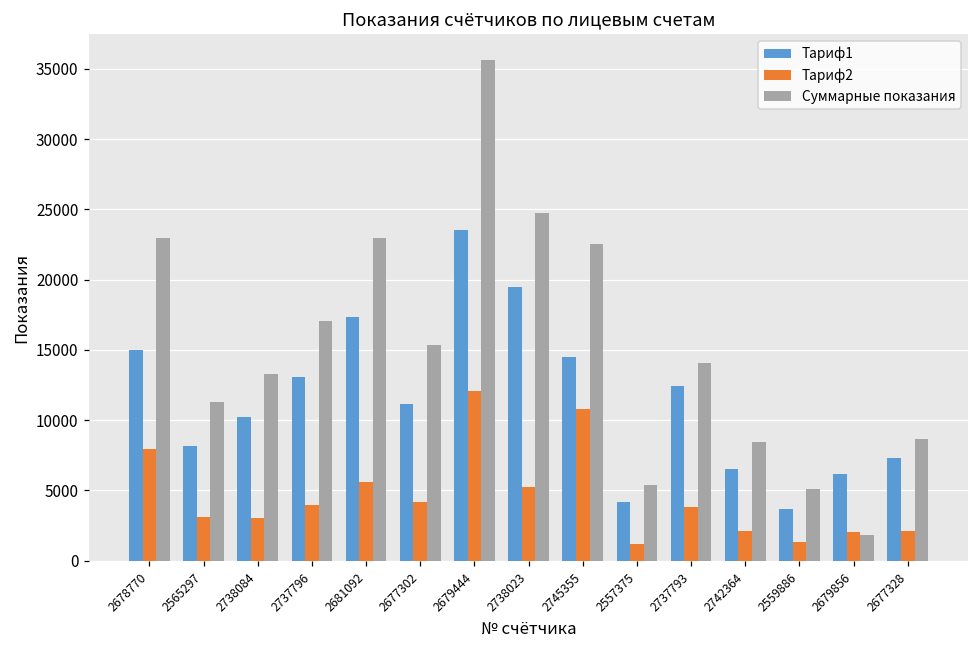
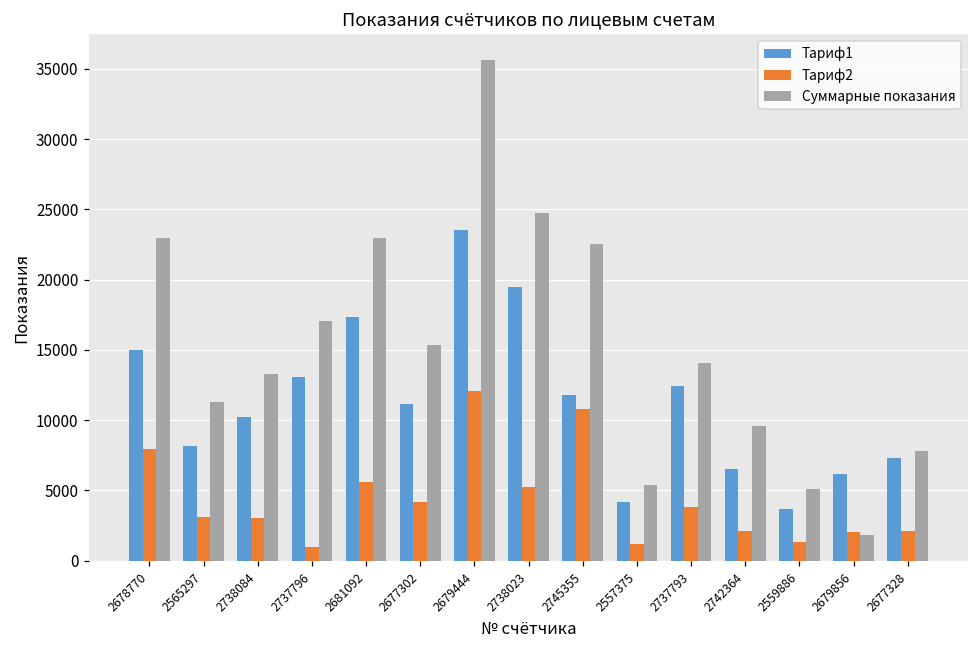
Тариф2, 2737796: 4000 -> 1000
Тариф1, 2745355: 14500 -> 11800
Суммарные показания, 2742364: 8400 -> 9600
Суммарные показания, 2677328: 8600 -> 7800
